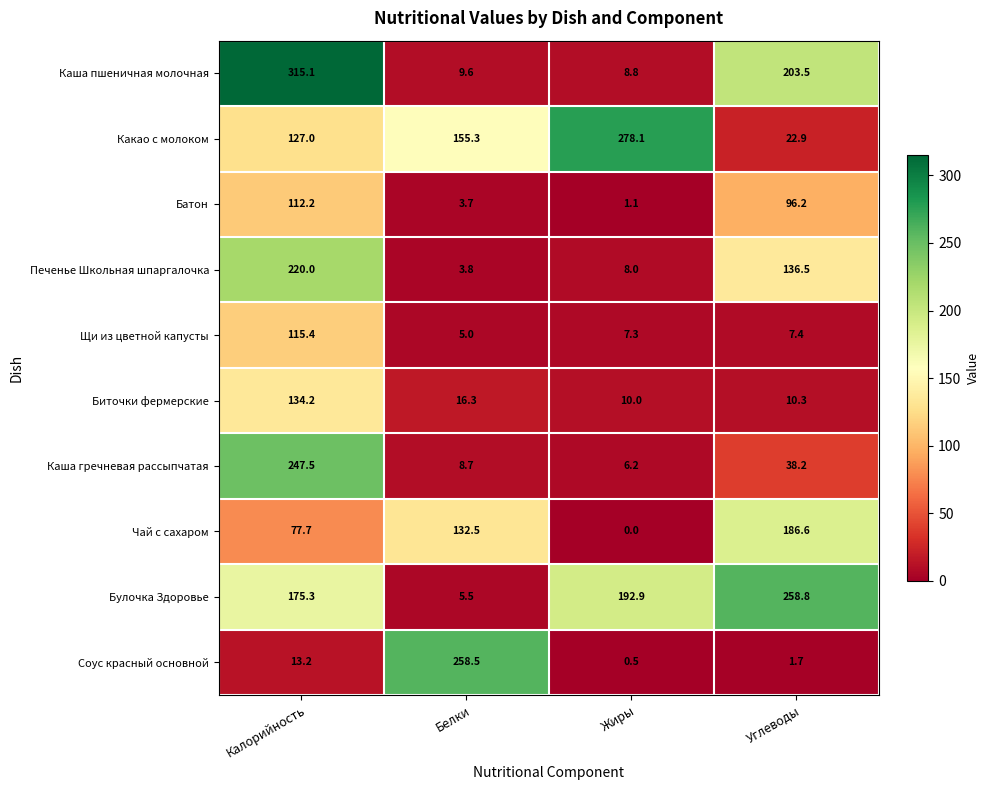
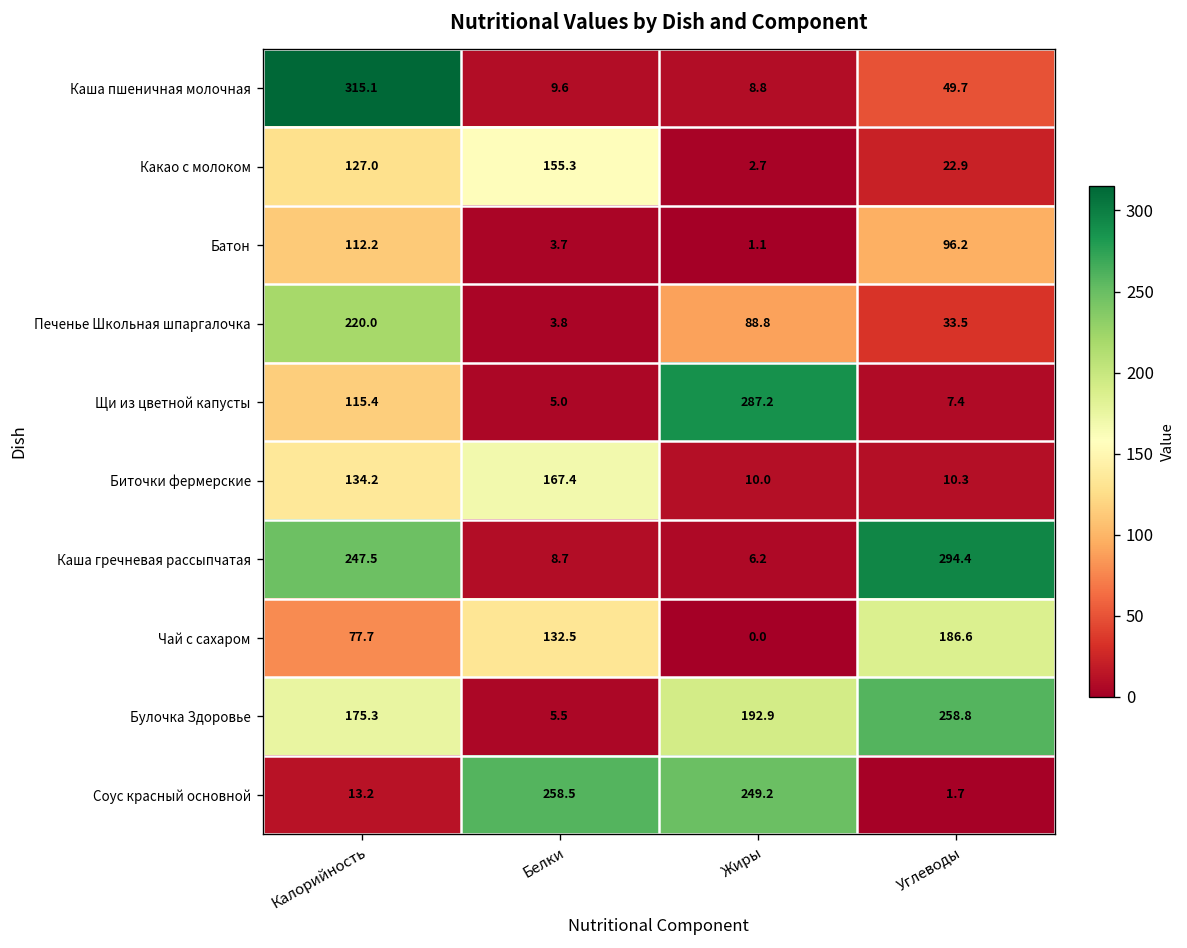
Каша пшеничная молочная, Углеводы: 203.5 -> 49.7
Какао с молоком, Жиры: 278.1 -> 2.7
Печенье Школьная шпаргалочка, Жиры: 8.0 -> 88.8
Печенье Школьная шпаргалочка, Углеводы: 136.5 -> 33.5
Щи из цветной капусты, Жиры: 7.3 -> 287.2
Биточки фермерские, Белки: 16.3 -> 167.4
Каша гречневая рассыпчатая, Углеводы: 38.2 -> 294.4
Соус красный основной, Жиры: 0.5 -> 249.2
